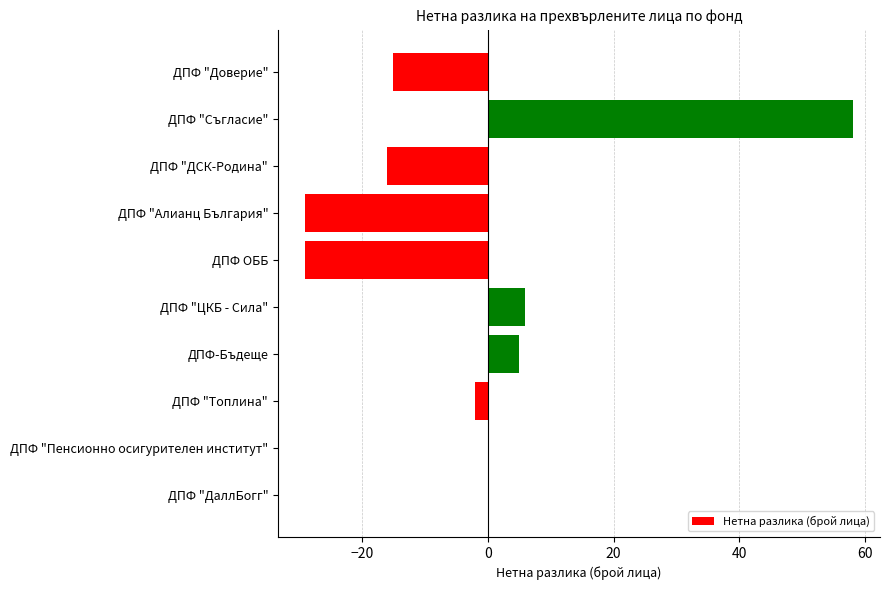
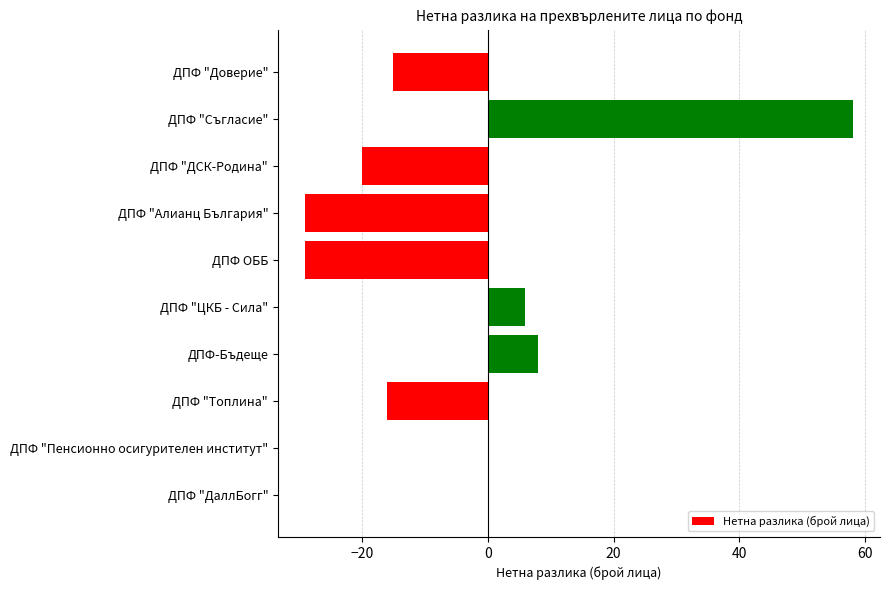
ДПФ "ДСК-Родина": -16 -> -20
ДПФ-Бъдеще: 5 -> 8
ДПФ "Топлина": -2 -> -16
